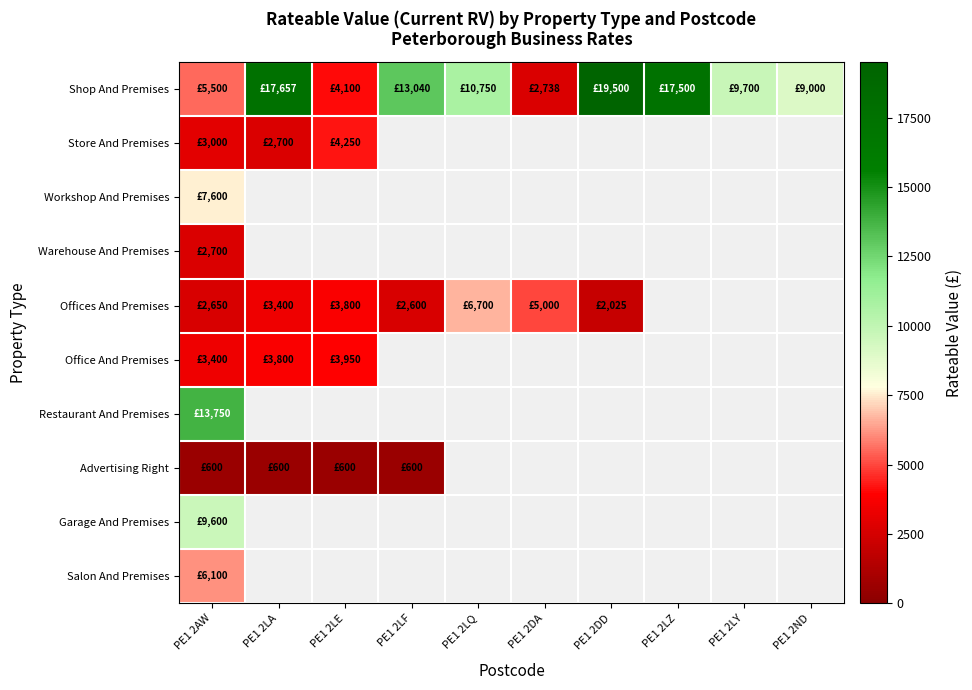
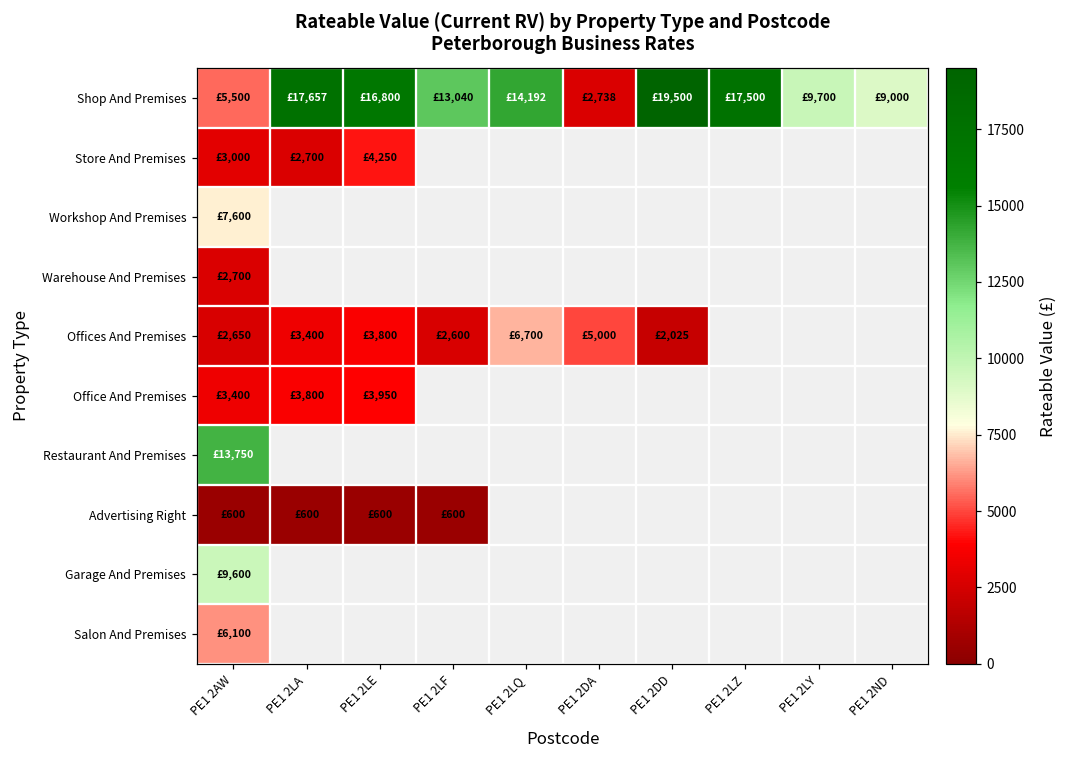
Shop And Premises, PE1 2LE: £4,100 -> £16,800
Shop And Premises, PE1 2LQ: £10,750 -> £14,192
